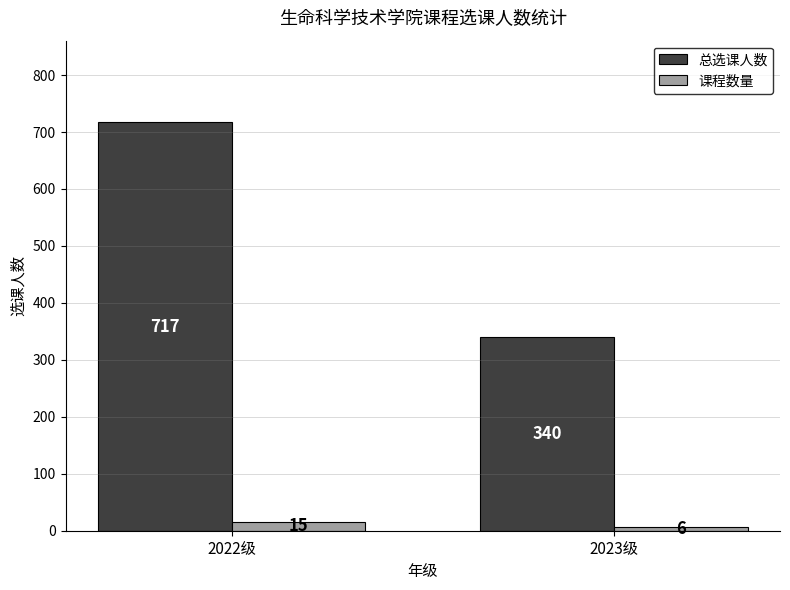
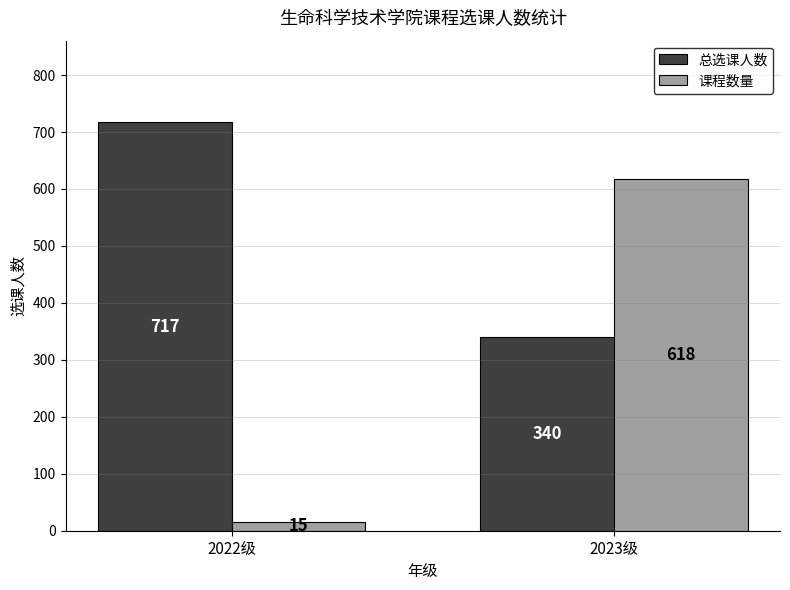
课程数量, 2023级: 6 -> 618
